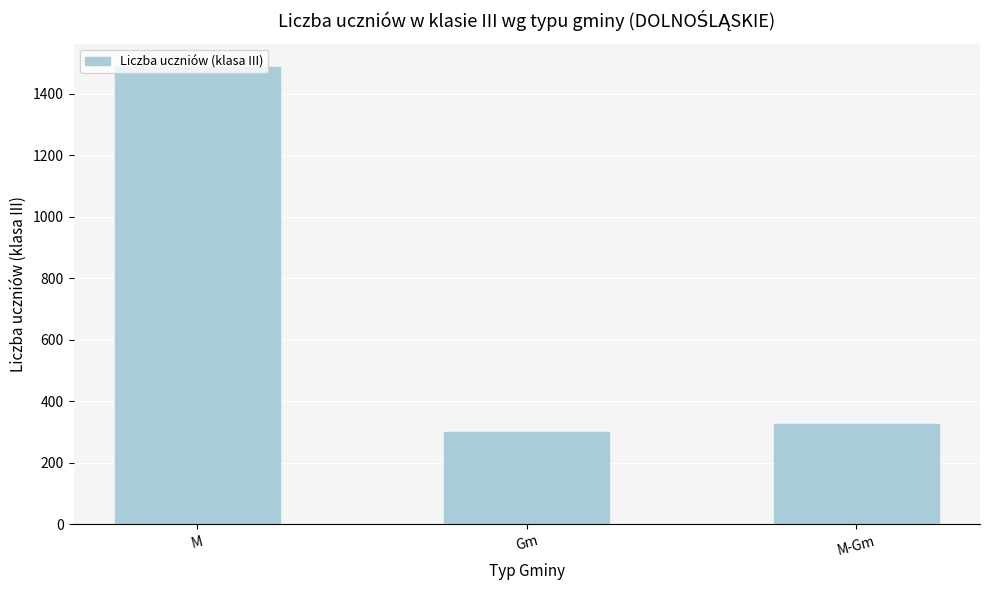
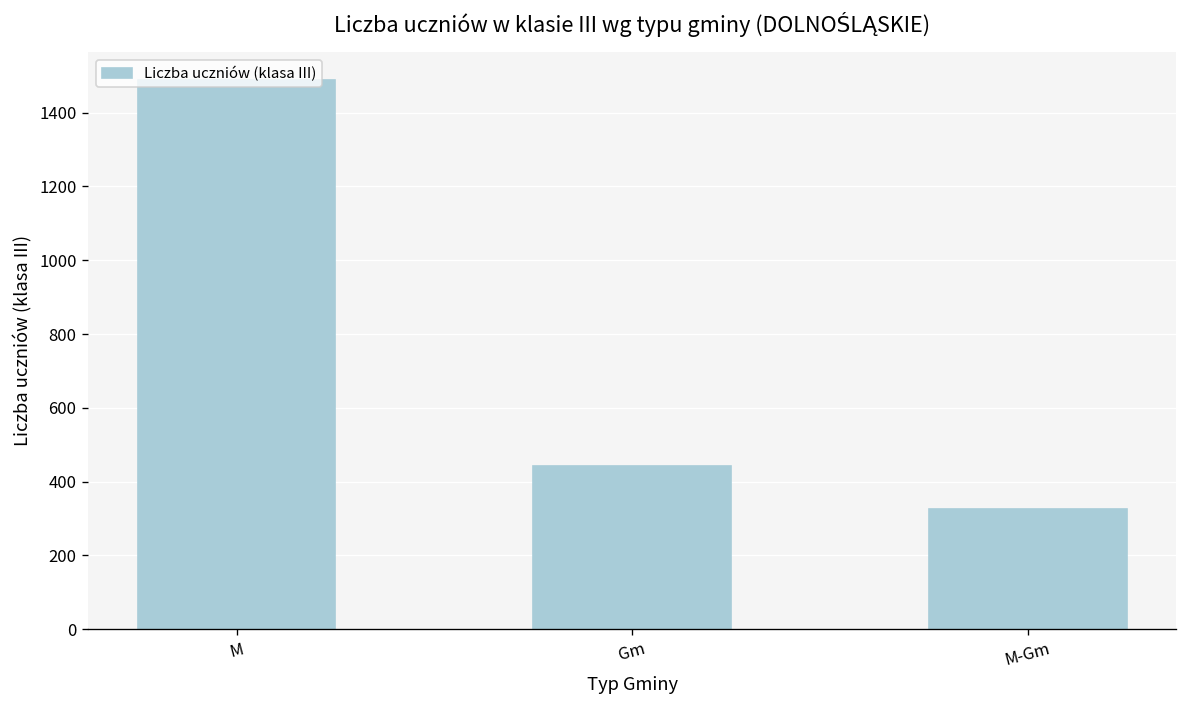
Gm: 300 -> 440
